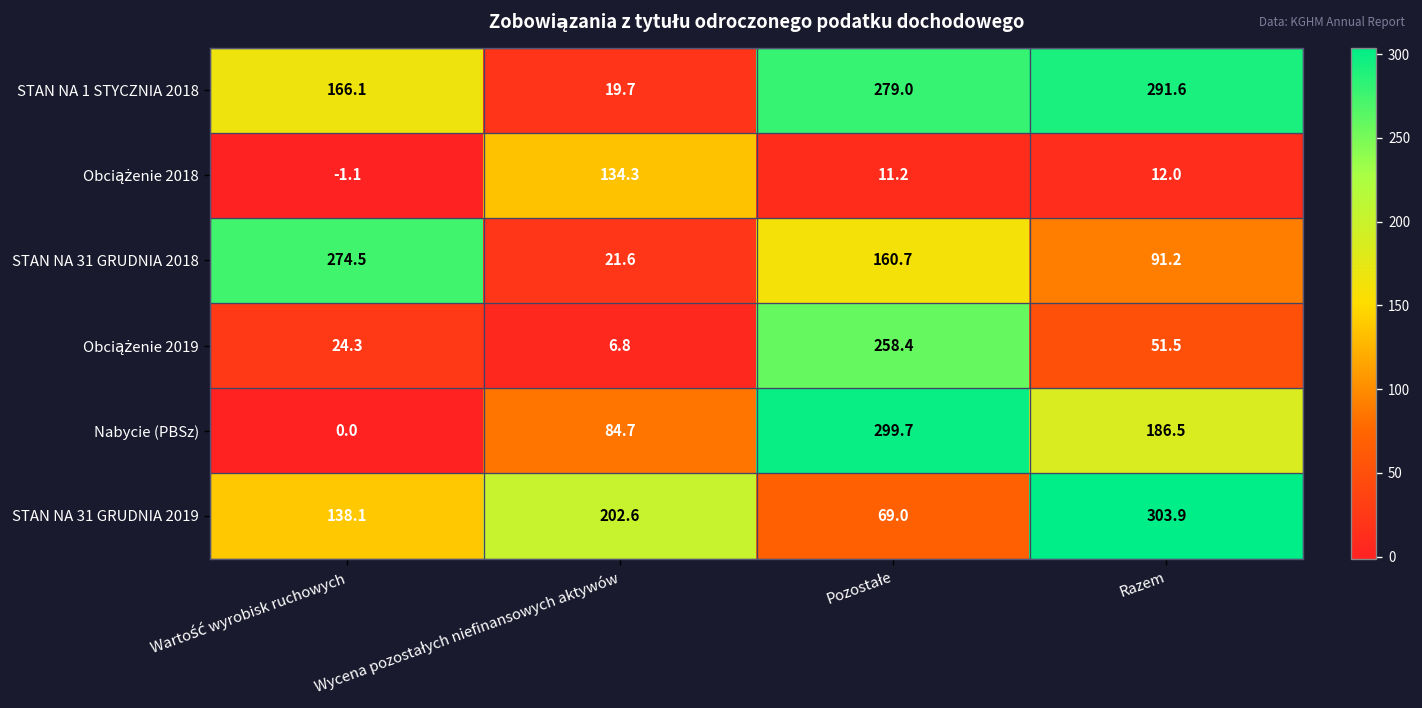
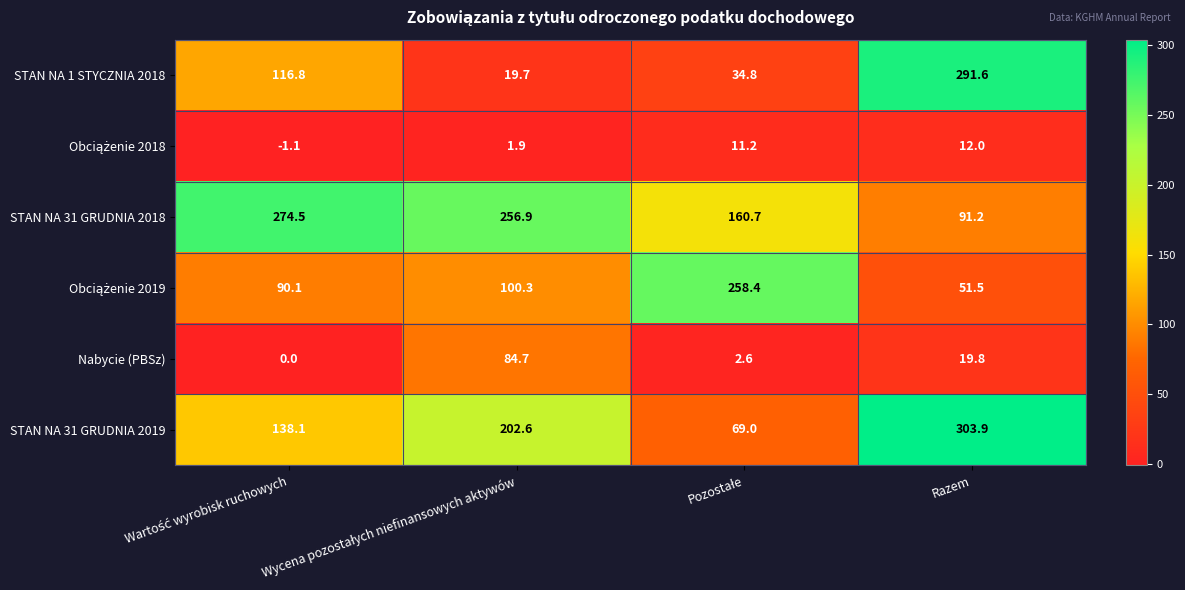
STAN NA 1 STYCZNIA 2018, Wartość wyrobisk ruchowych: 166.1 -> 116.8
STAN NA 1 STYCZNIA 2018, Pozostałe: 279.0 -> 34.8
Obciążenie 2018, Wycena pozostałych niefinansowych aktywów: 134.3 -> 1.9
STAN NA 31 GRUDNIA 2018, Wycena pozostałych niefinansowych aktywów: 21.6 -> 256.9
Obciążenie 2019, Wartość wyrobisk ruchowych: 24.3 -> 90.1
Obciążenie 2019, Wycena pozostałych niefinansowych aktywów: 6.8 -> 100.3
Nabycie (PBSz), Pozostałe: 299.7 -> 2.6
Nabycie (PBSz), Razem: 186.5 -> 19.8
